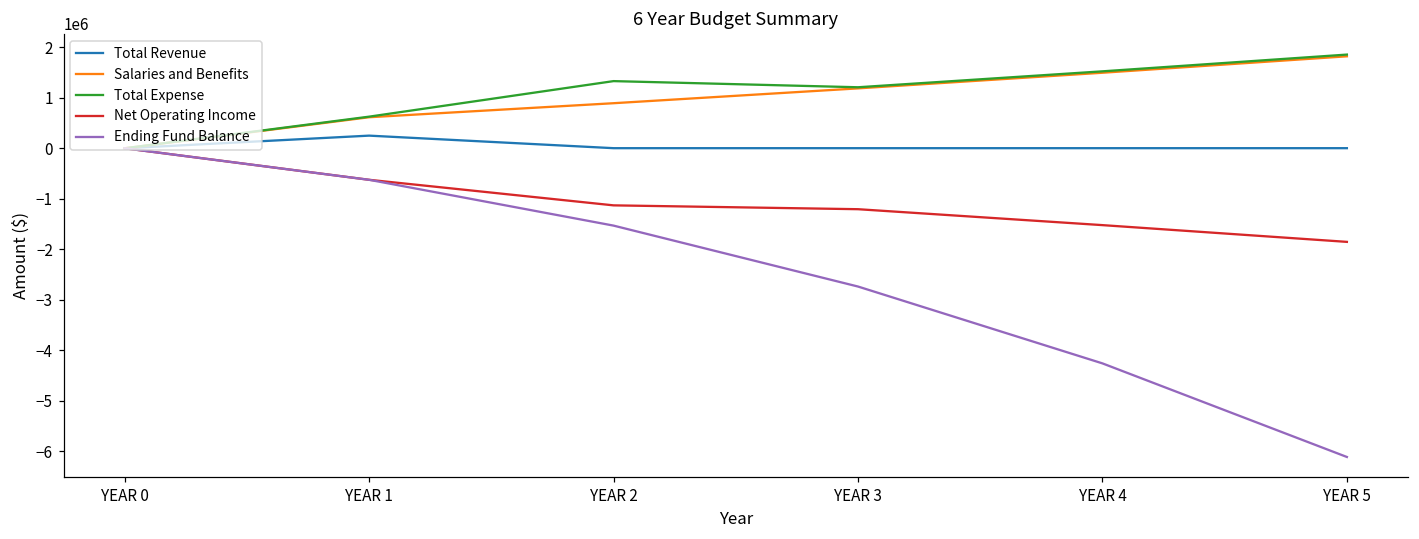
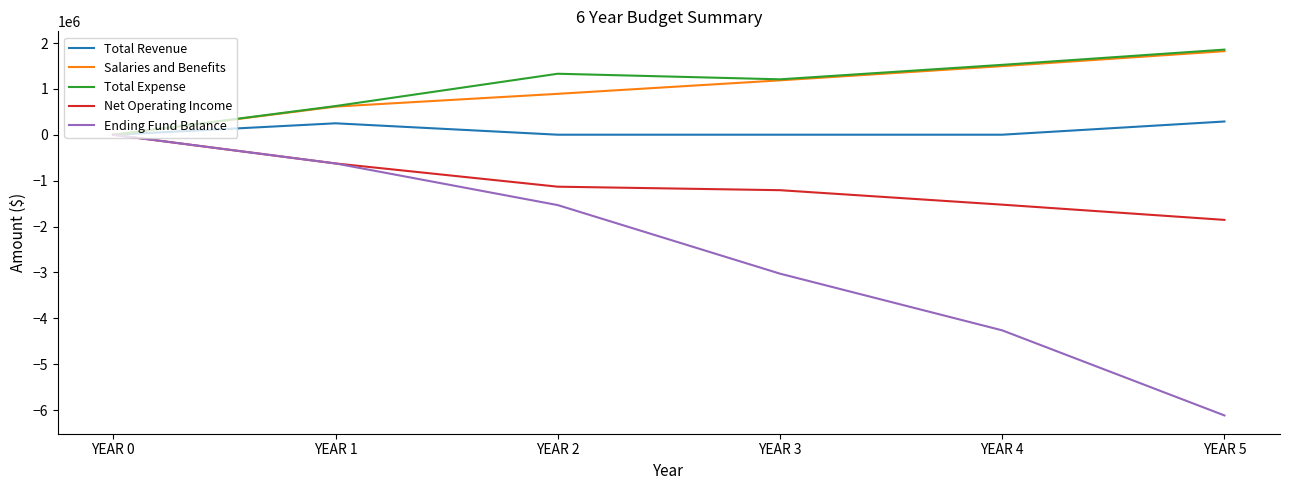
Ending Fund Balance, YEAR 3: -2700000 -> -3000000
Total Revenue, YEAR 5: 0 -> 300000
